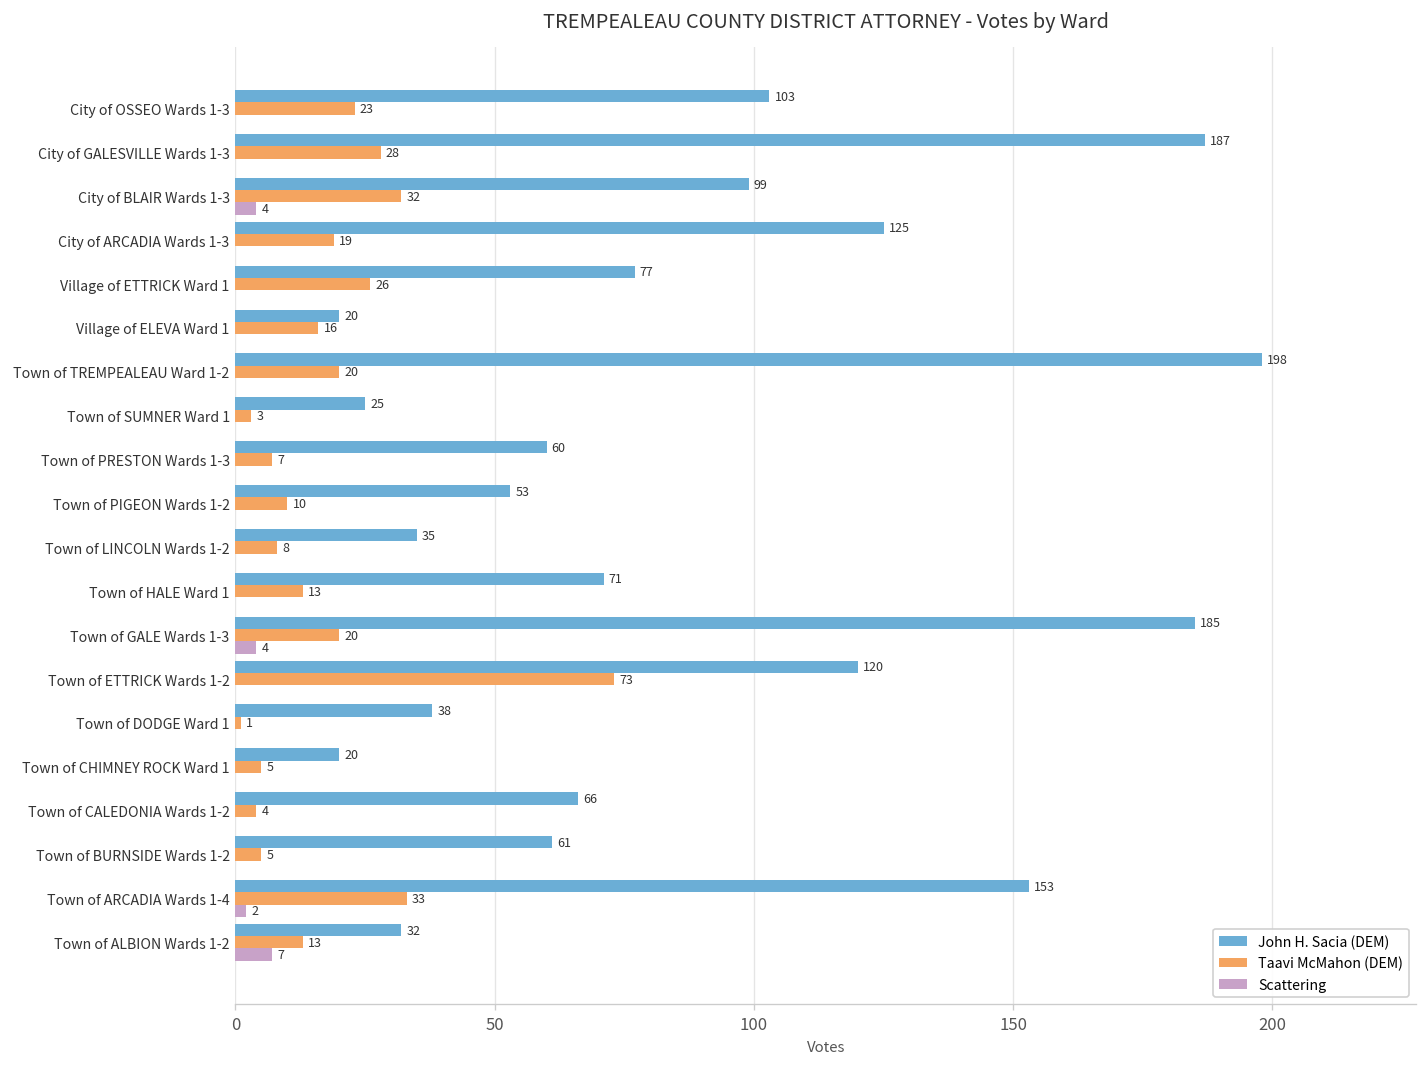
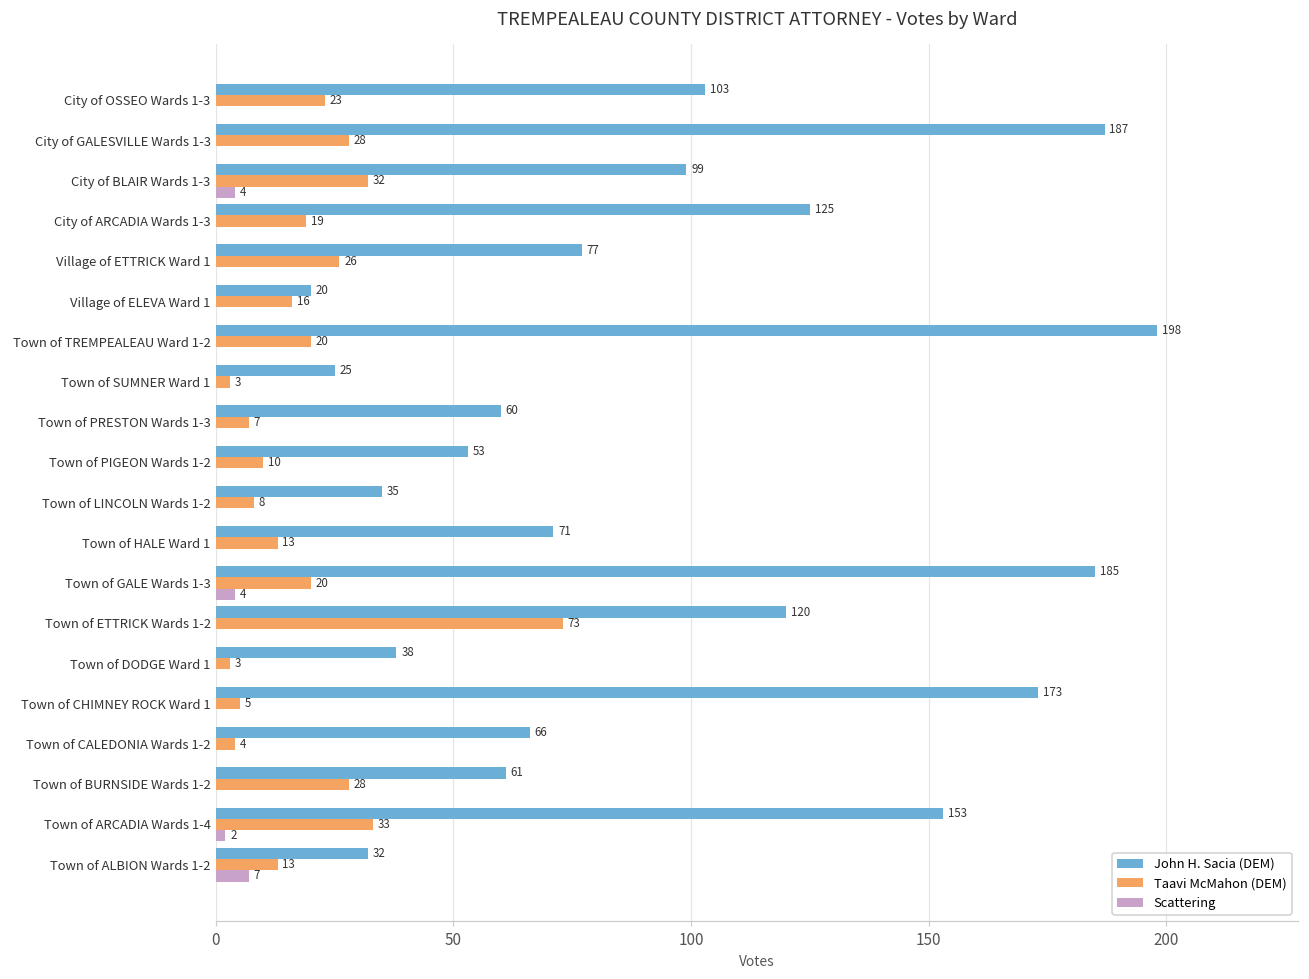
Taavi McMahon (DEM), Town of DODGE Ward 1: 1 -> 3
John H. Sacia (DEM), Town of CHIMNEY ROCK Ward 1: 20 -> 173
Taavi McMahon (DEM), Town of BURNSIDE Wards 1-2: 5 -> 28
